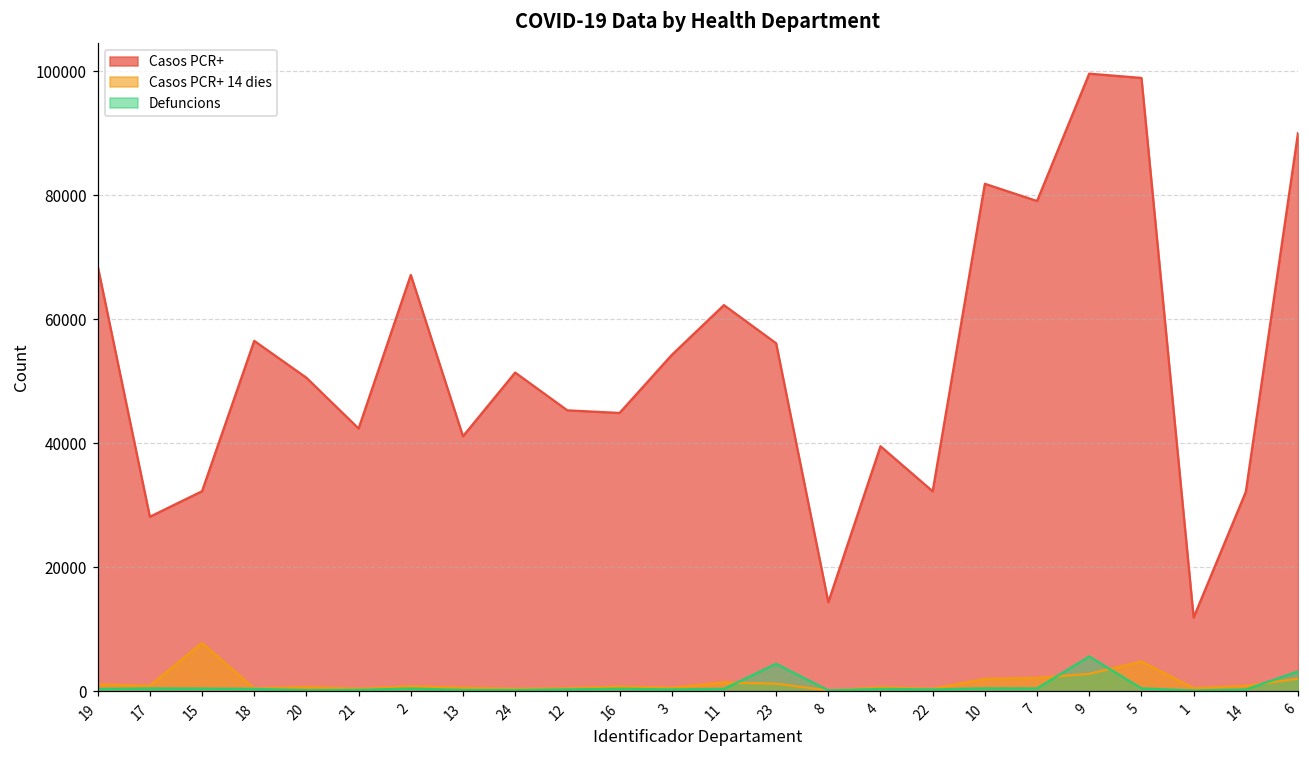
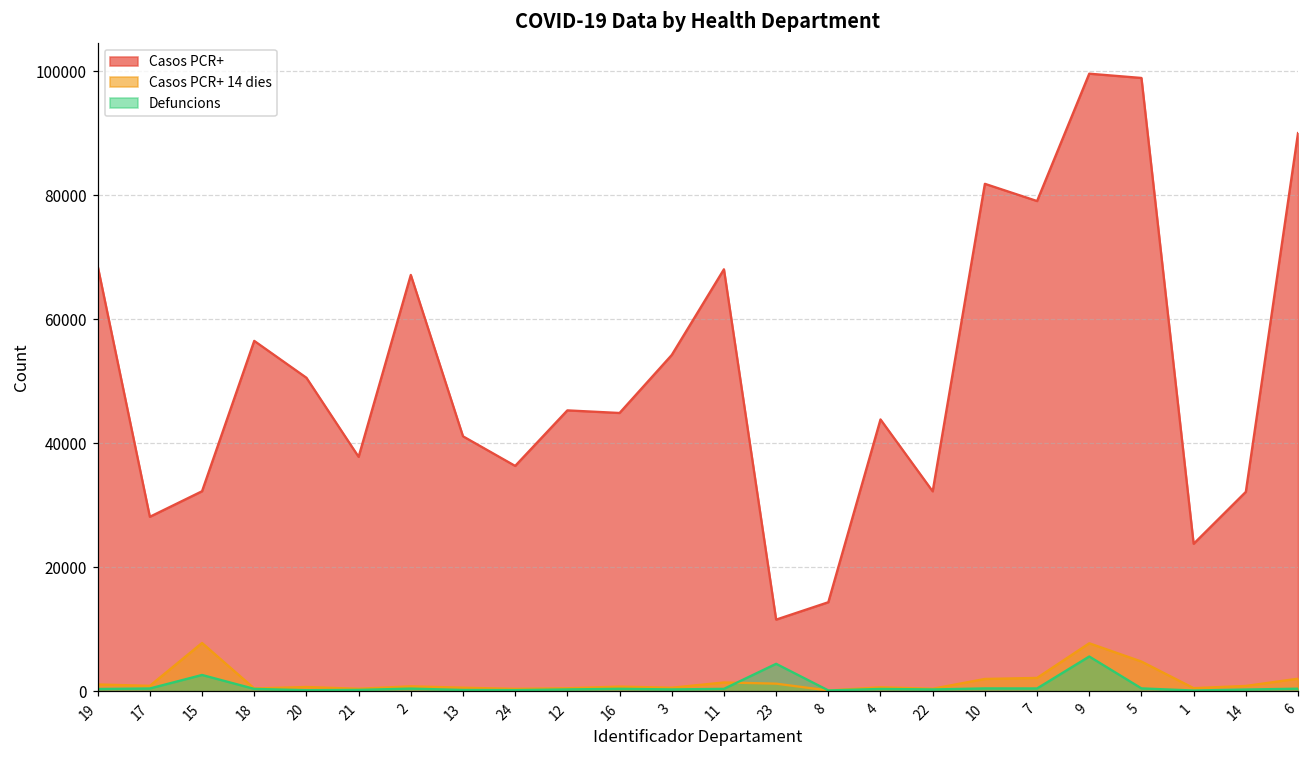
Defuncions, 15: 0 -> 3000
Casos PCR+, 21: 42000 -> 38000
Casos PCR+, 24: 51000 -> 36000
Casos PCR+, 11: 62000 -> 68000
Casos PCR+, 23: 56000 -> 12000
Casos PCR+, 4: 40000 -> 44000
Casos PCR+ 14 dies, 9: 3000 -> 8000
Casos PCR+, 1: 12000 -> 24000
Defuncions, 6: 3000 -> 0
